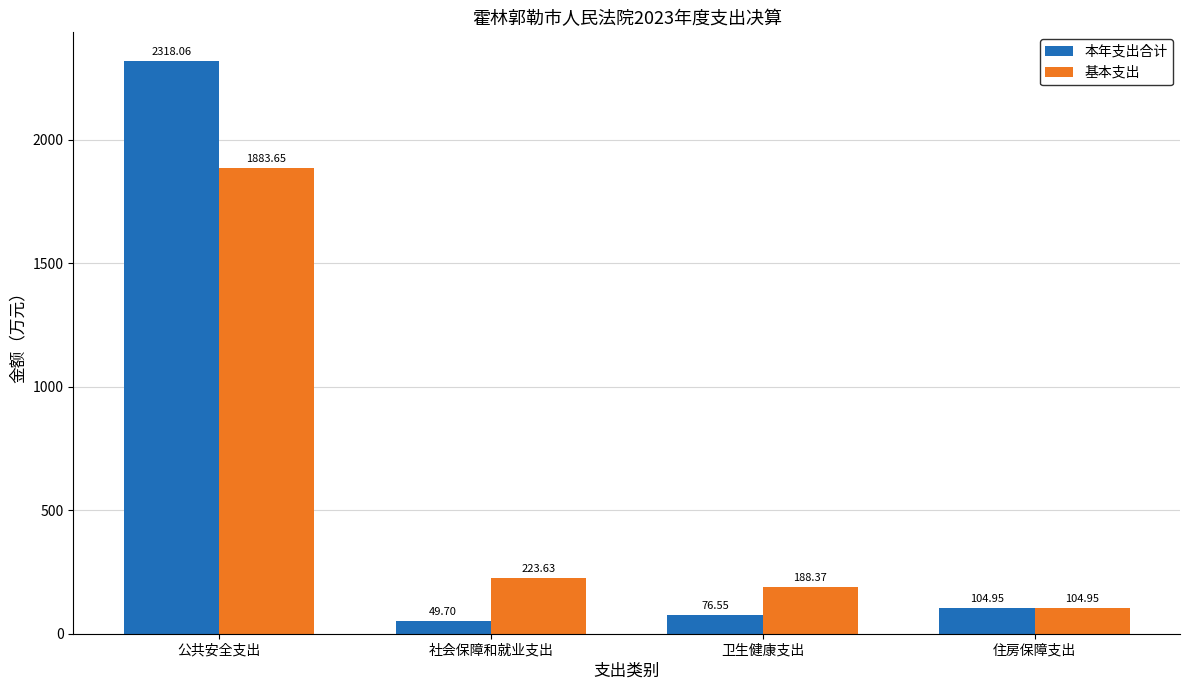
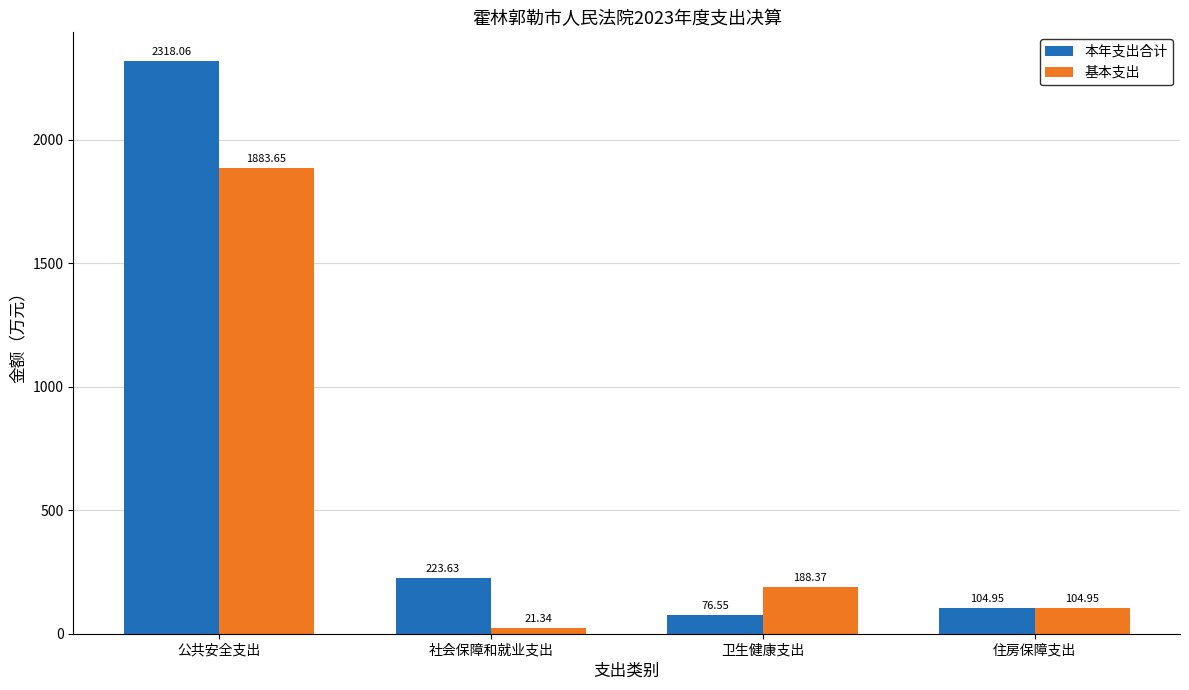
本年支出合计, 社会保障和就业支出: 49.70 -> 223.63
基本支出, 社会保障和就业支出: 223.63 -> 21.34
